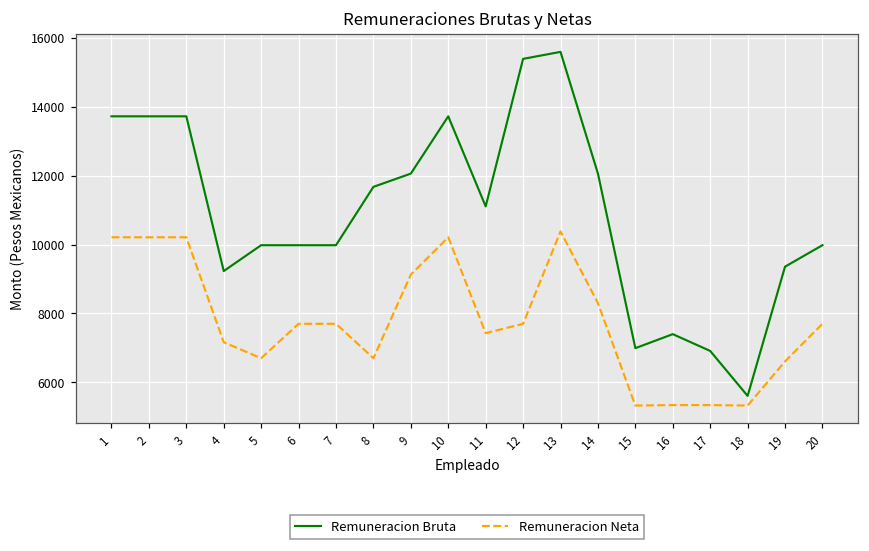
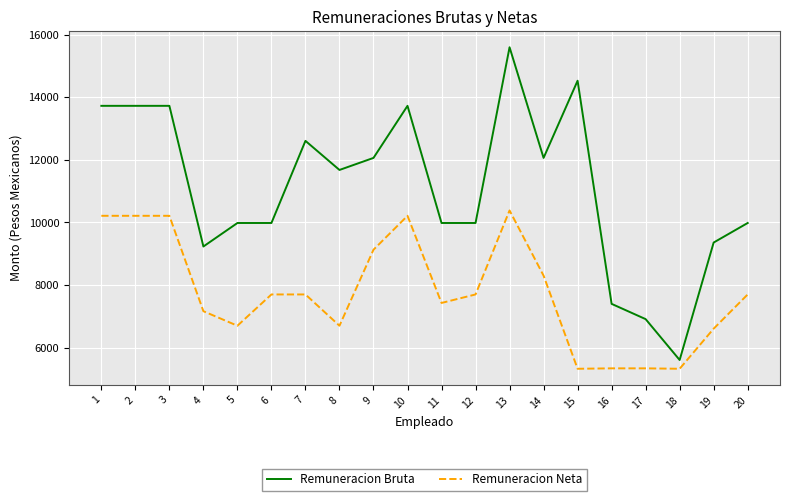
Remuneracion Bruta, 7: 10000 -> 12600
Remuneracion Bruta, 11: 11100 -> 10000
Remuneracion Bruta, 12: 15400 -> 10000
Remuneracion Bruta, 15: 7000 -> 14500
